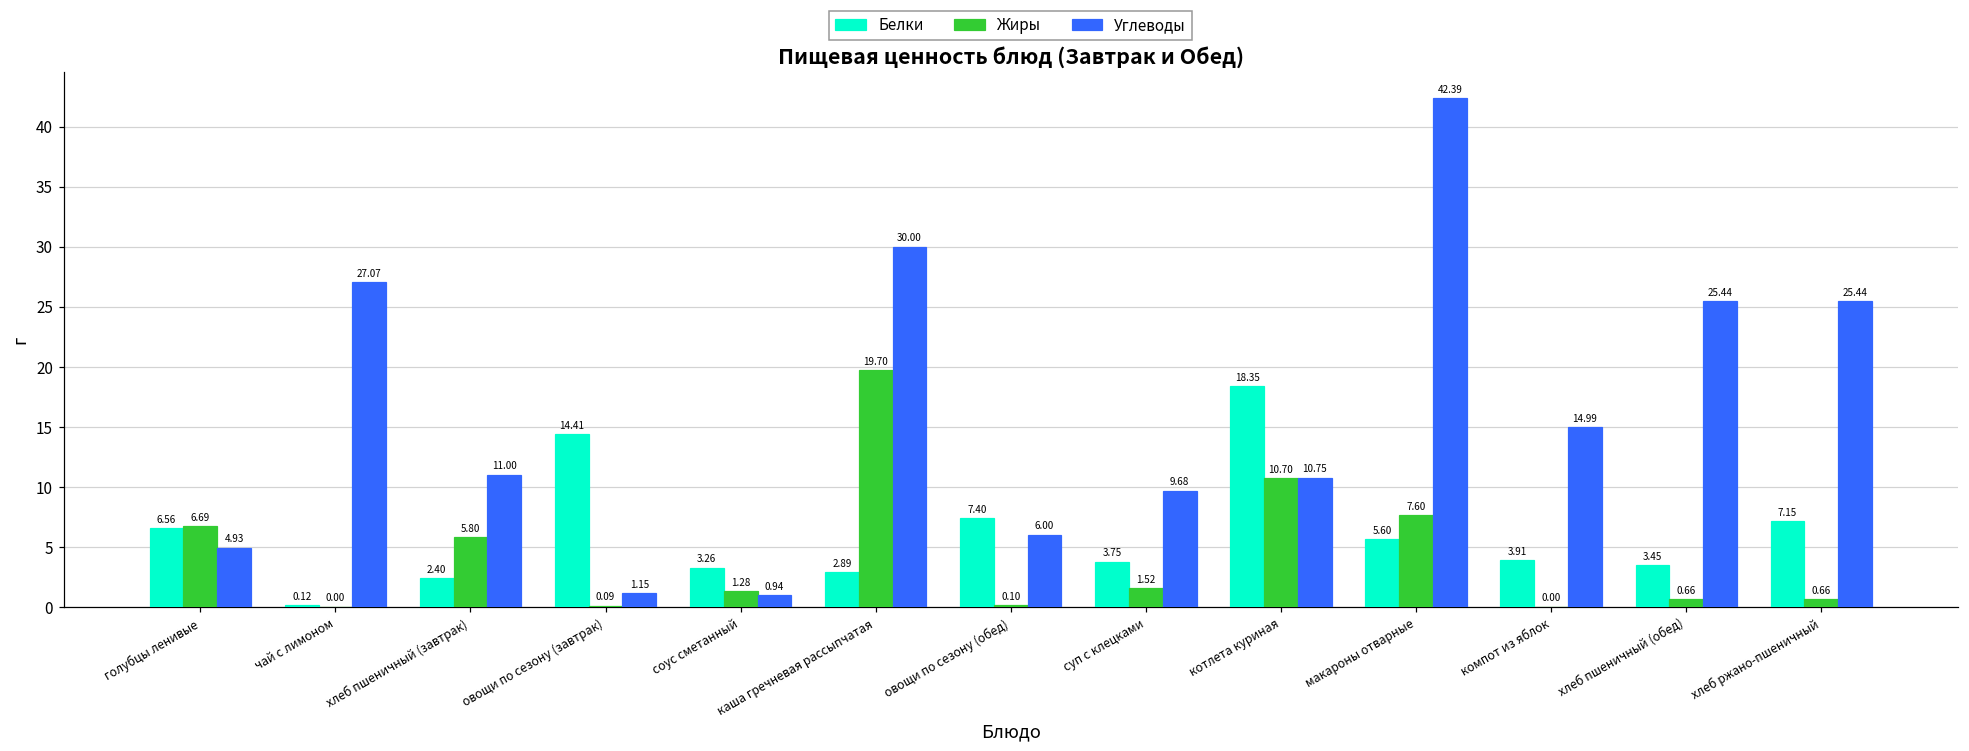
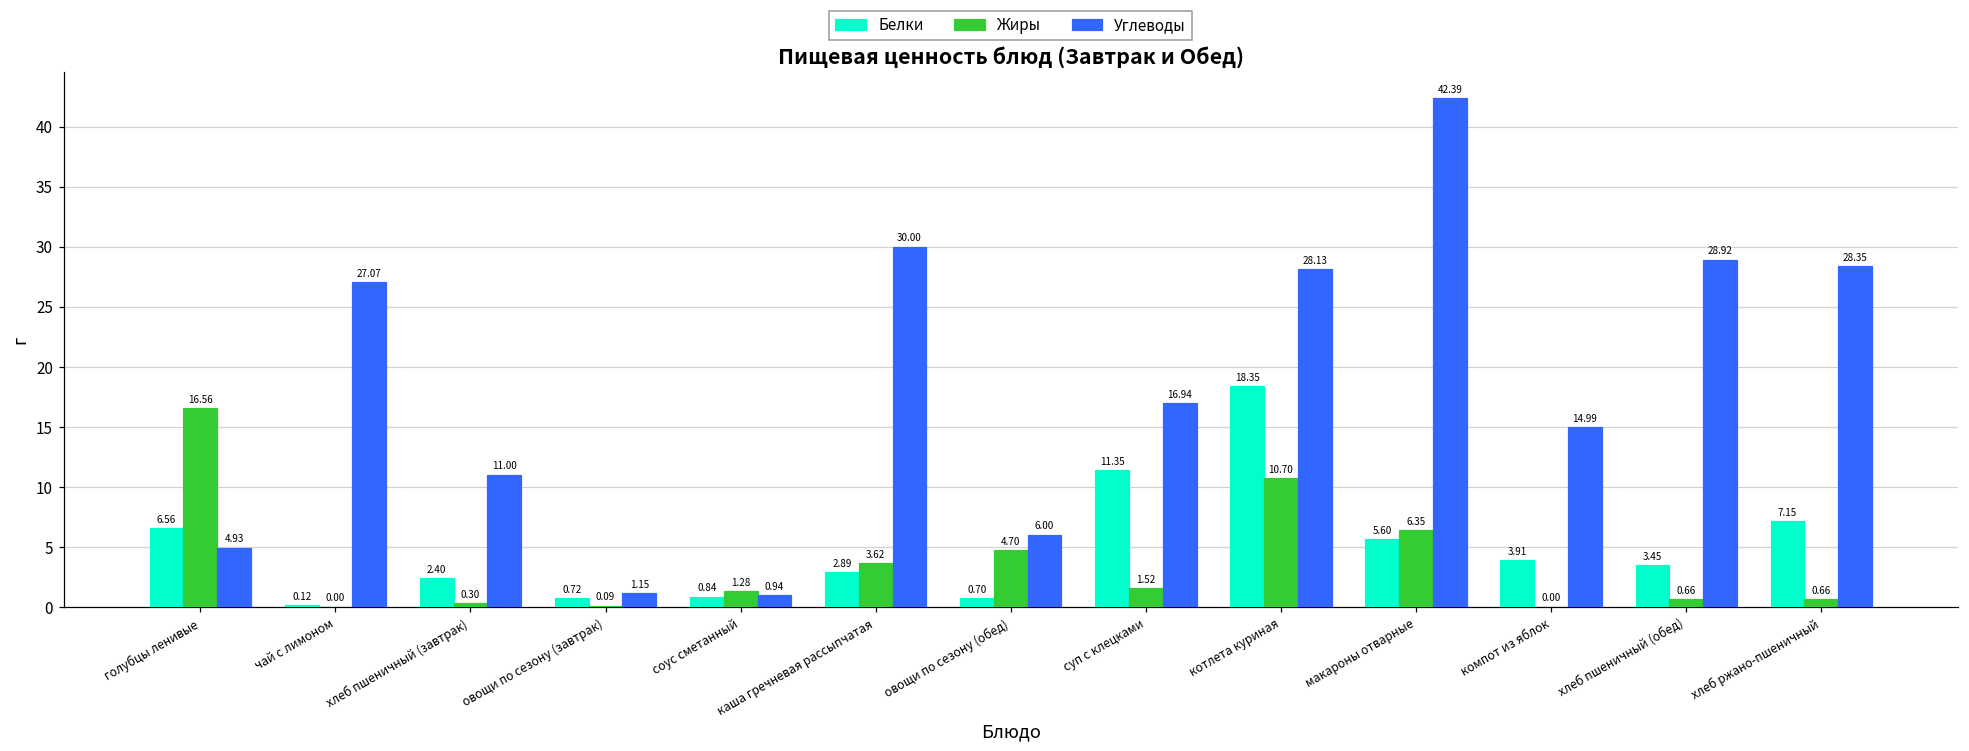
Жиры, голубцы ленивые: 6.69 -> 16.56
Жиры, хлеб пшеничный (завтрак): 5.80 -> 0.30
Белки, овощи по сезону (завтрак): 14.41 -> 0.72
Белки, соус сметанный: 3.26 -> 0.84
Жиры, каша гречневая рассыпчатая: 19.70 -> 3.62
Белки, овощи по сезону (обед): 7.40 -> 0.70
Жиры, овощи по сезону (обед): 0.10 -> 4.70
Белки, суп с клецками: 3.75 -> 11.35
Углеводы, суп с клецками: 9.68 -> 16.94
Углеводы, котлета куриная: 10.75 -> 28.13
Жиры, макароны отварные: 7.60 -> 6.35
Углеводы, хлеб пшеничный (обед): 25.44 -> 28.92
Углеводы, хлеб ржано-пшеничный: 25.44 -> 28.35
